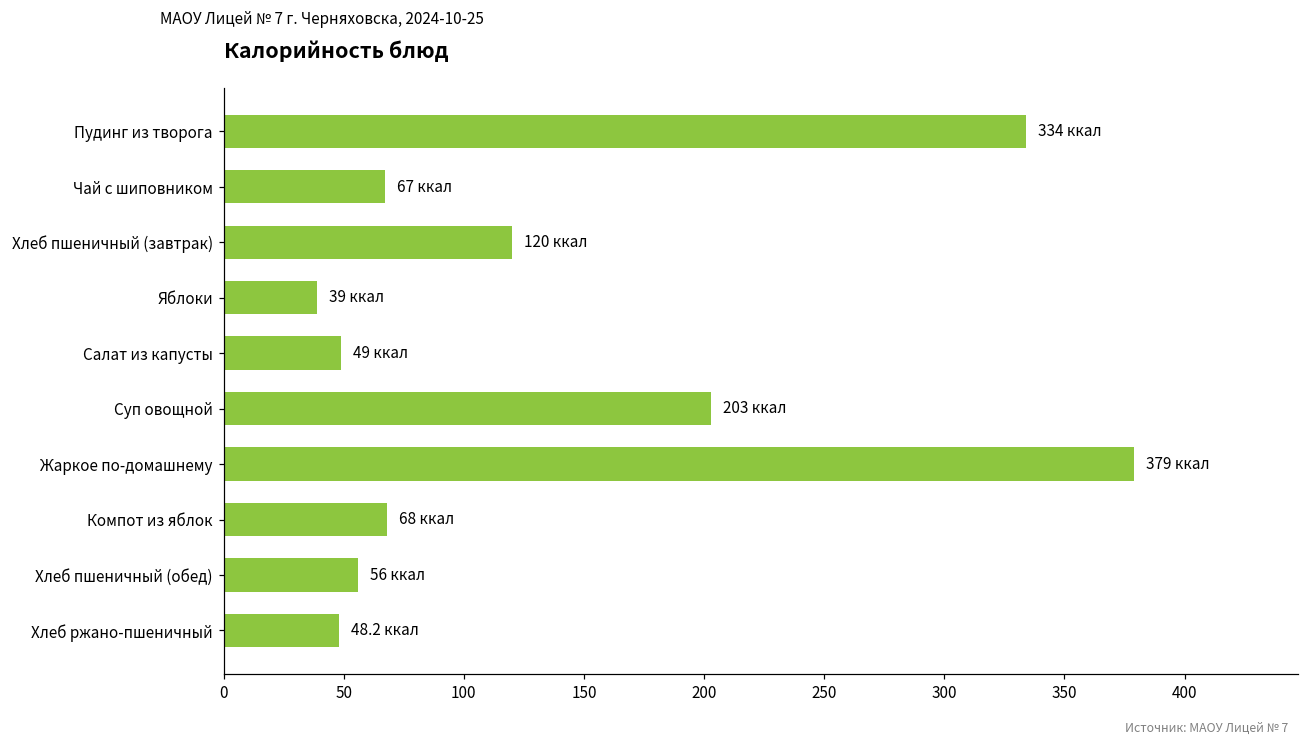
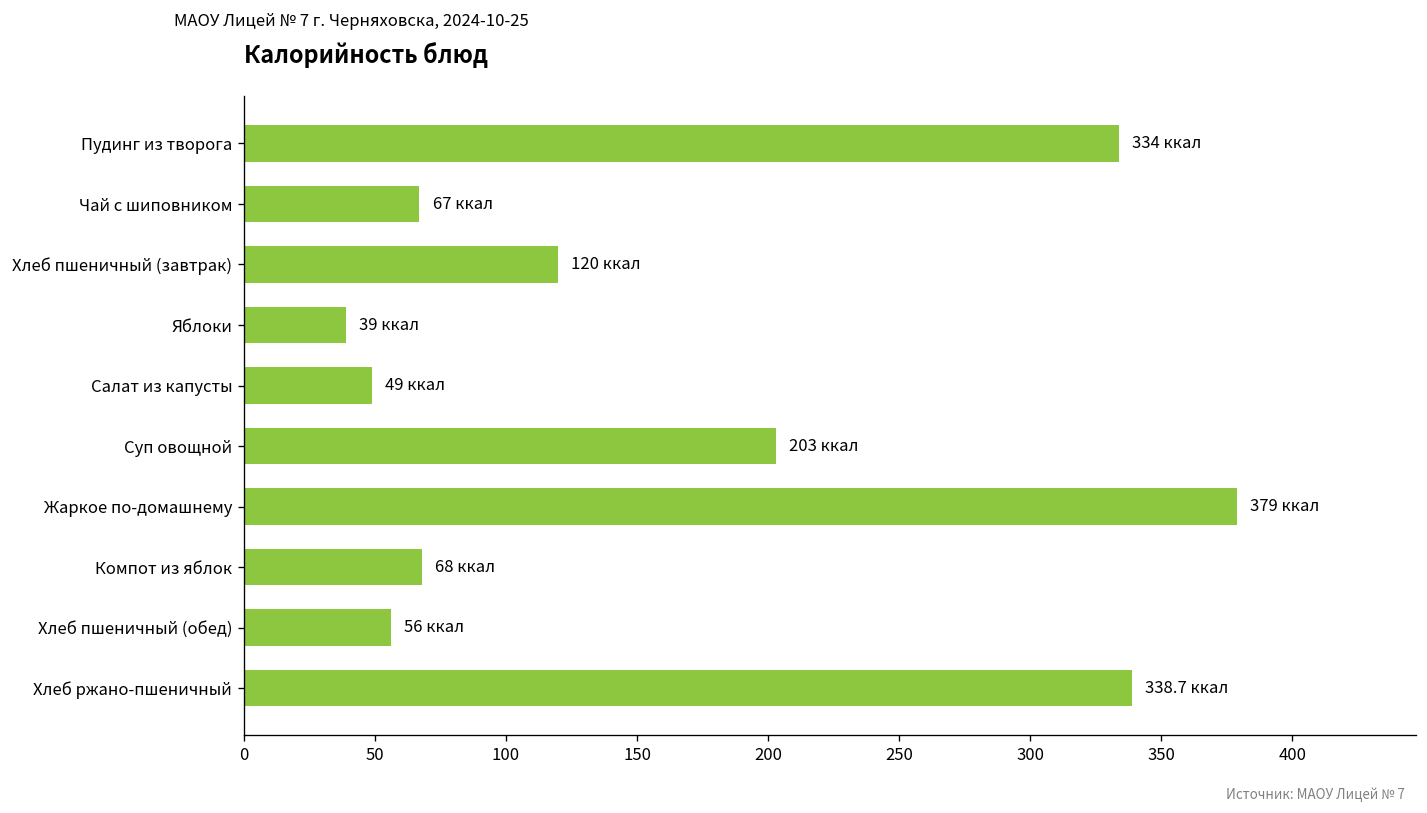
Хлеб ржано-пшеничный: 48.2 -> 338.7
